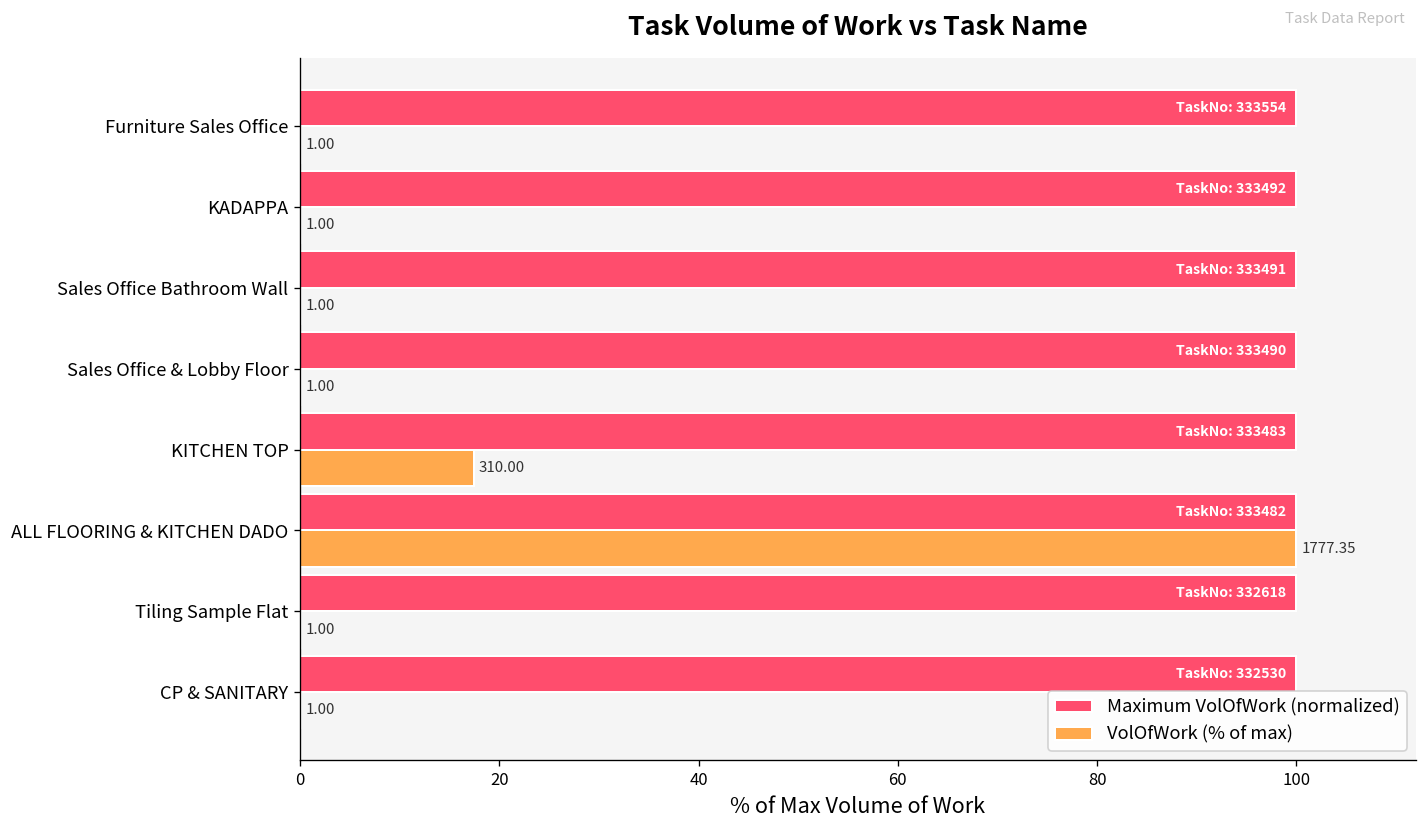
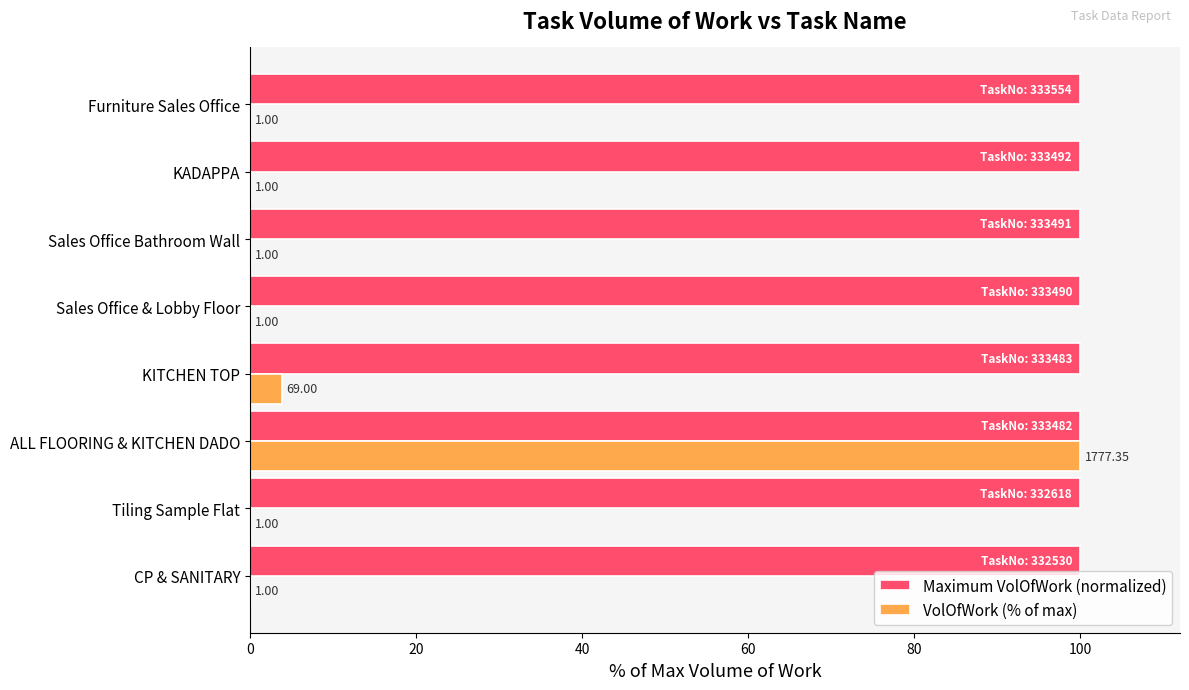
VolOfWork (% of max), KITCHEN TOP: 310.00 -> 69.00
